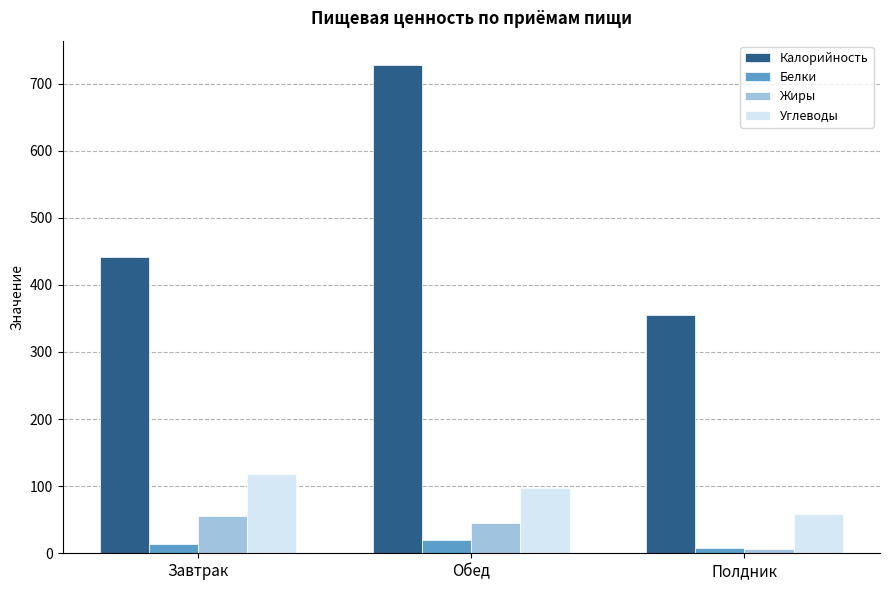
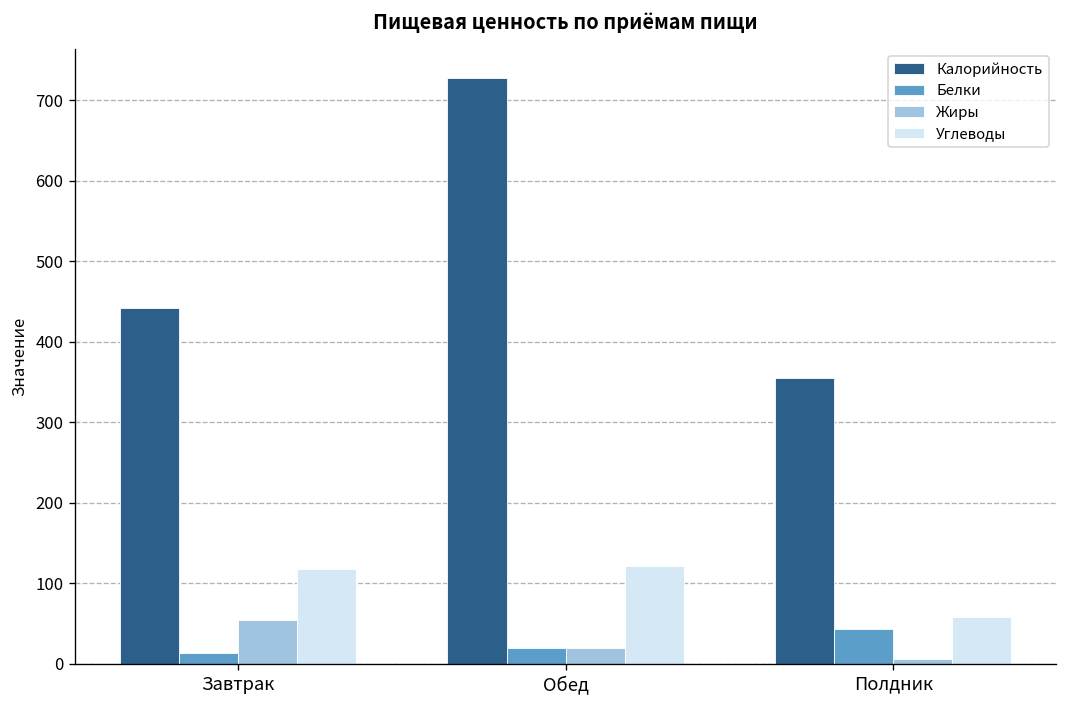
Жиры, Обед: 50 -> 20
Углеводы, Обед: 100 -> 120
Белки, Полдник: 10 -> 40
